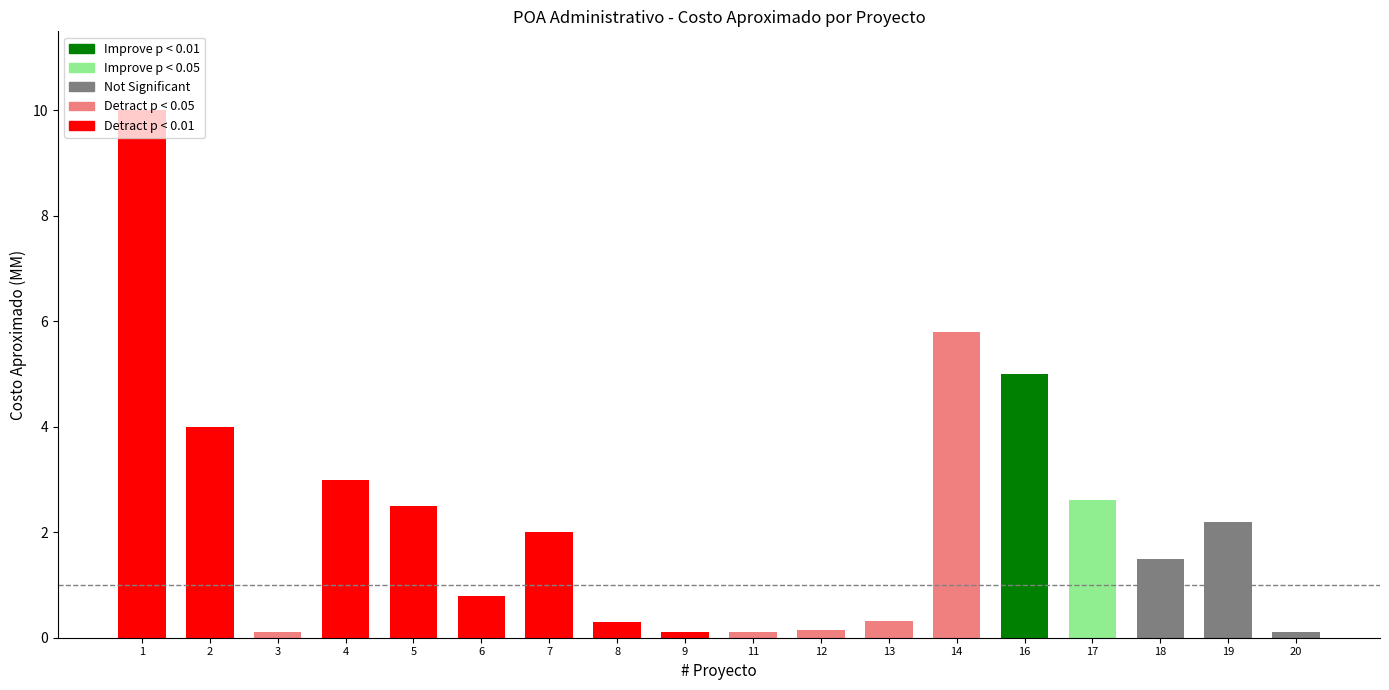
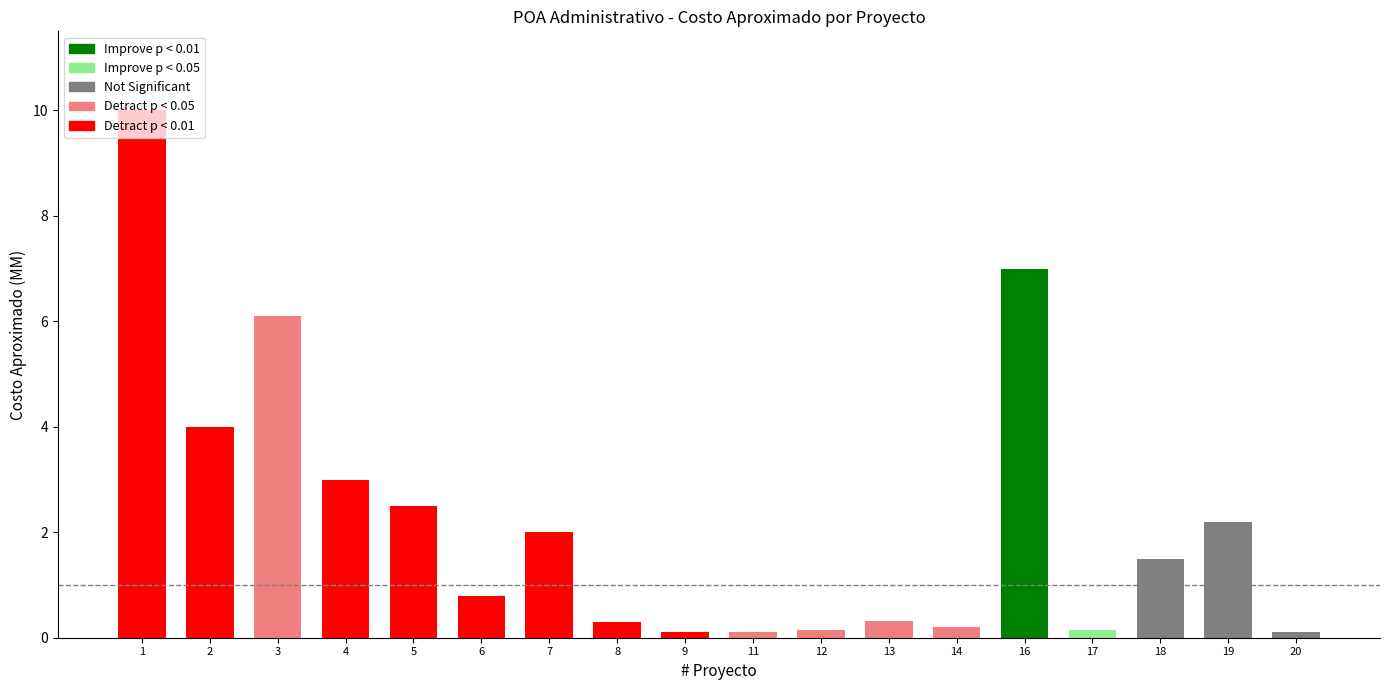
3: 0.1 -> 6.1
14: 5.8 -> 0.2
16: 5 -> 7
17: 2.6 -> 0.2
